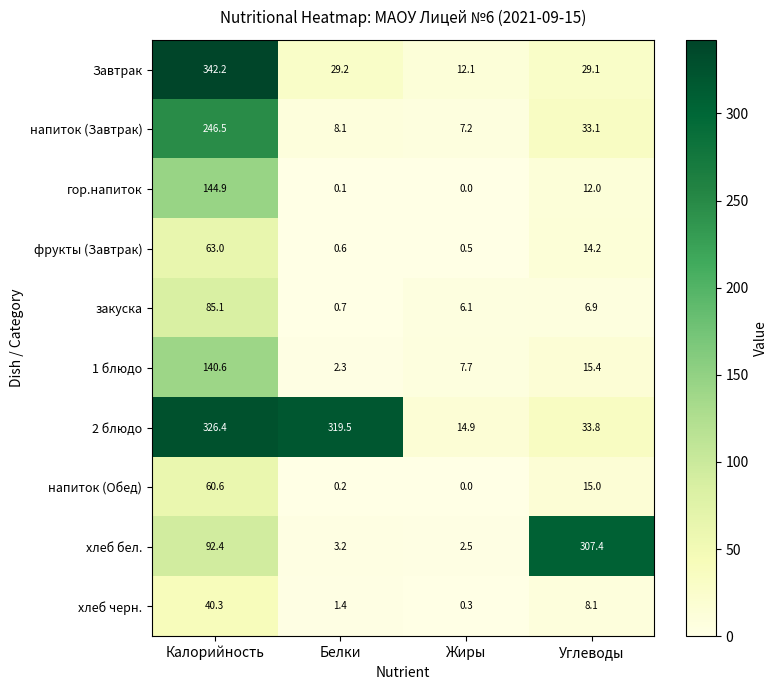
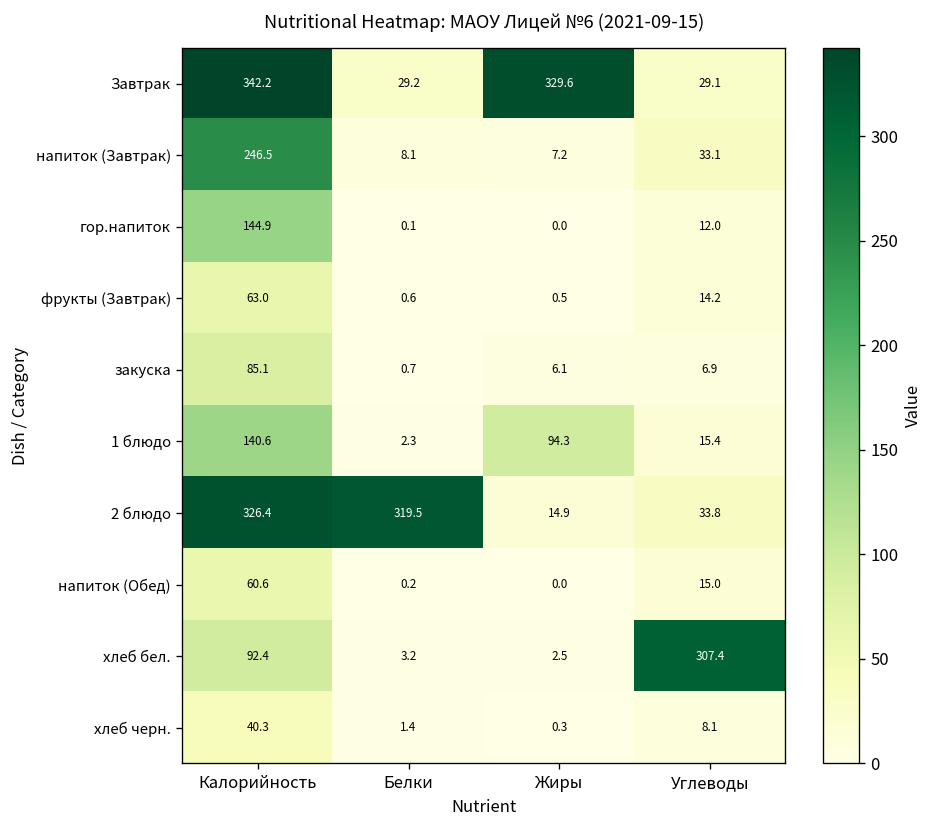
Завтрак, Жиры: 12.1 -> 329.6
1 блюдо, Жиры: 7.7 -> 94.3
